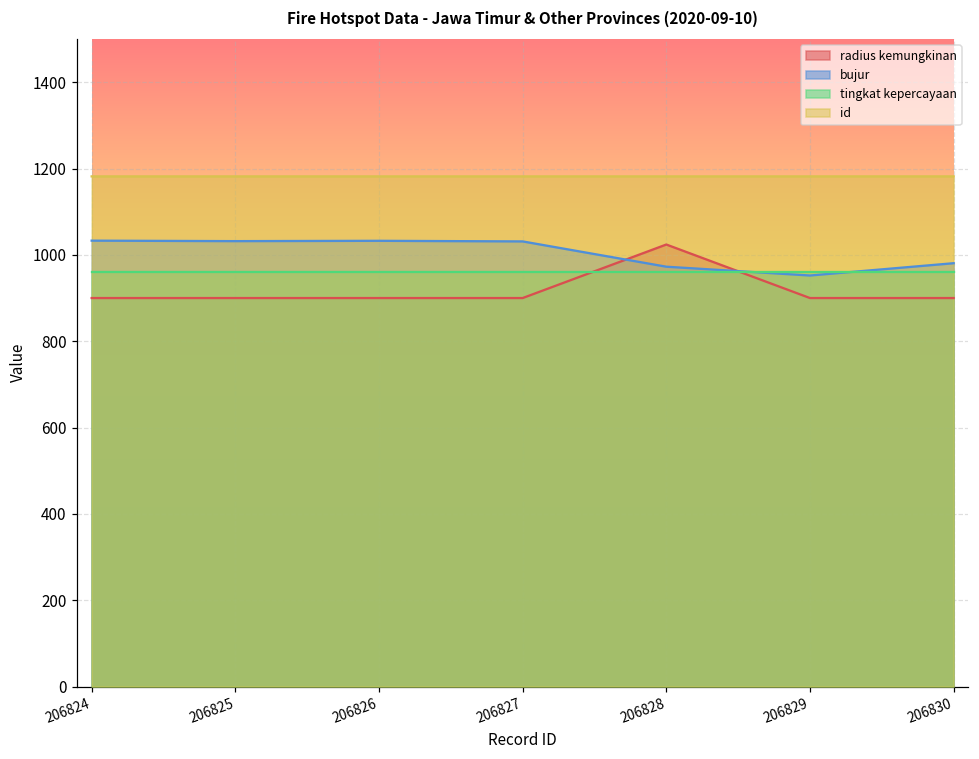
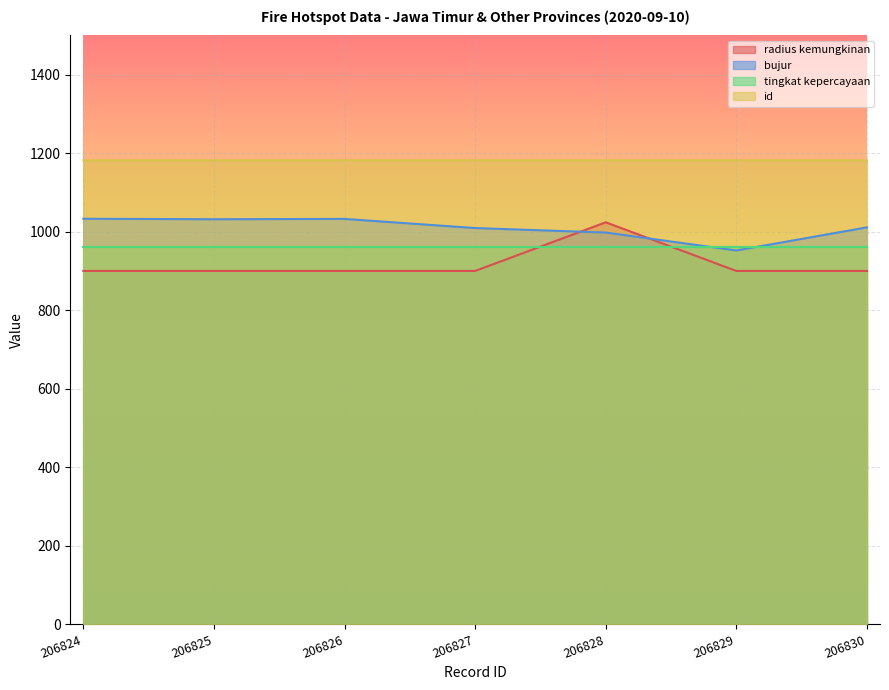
bujur, 206827: 1030 -> 1010
bujur, 206828: 970 -> 1000
bujur, 206830: 980 -> 1010
